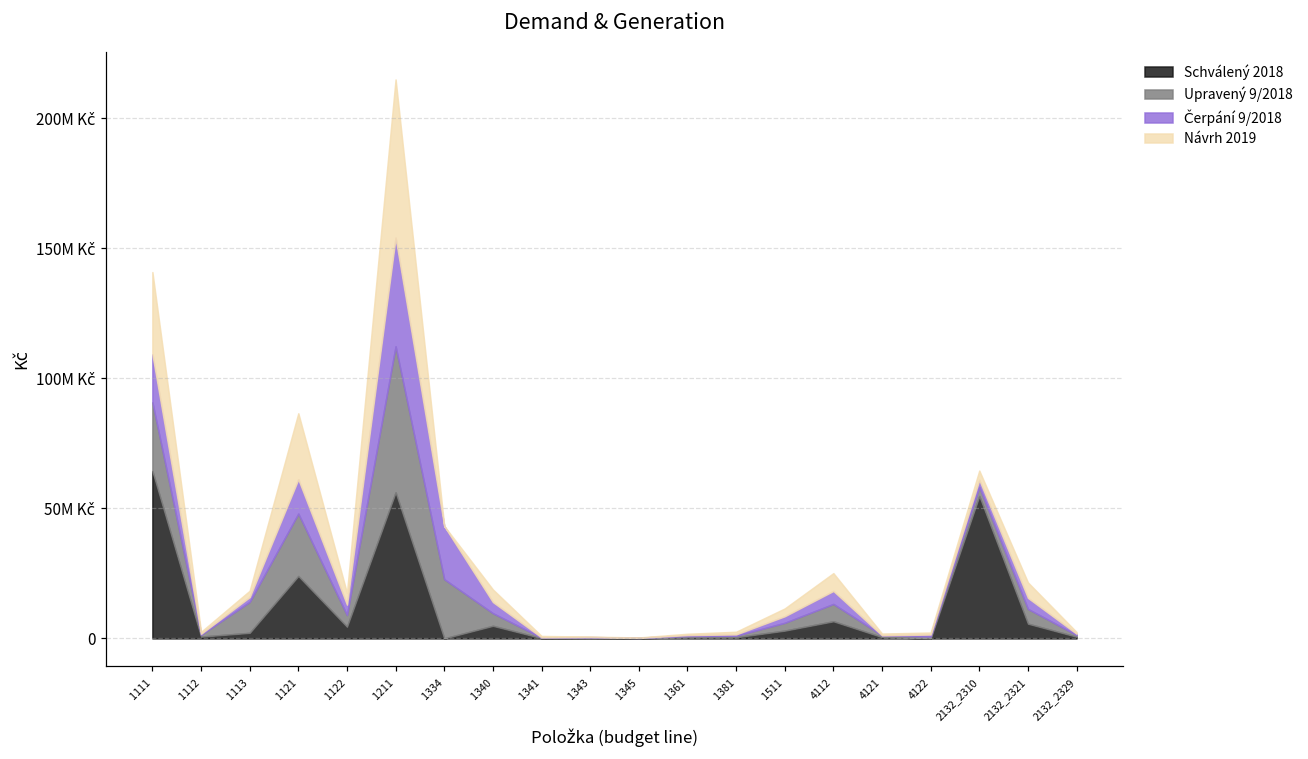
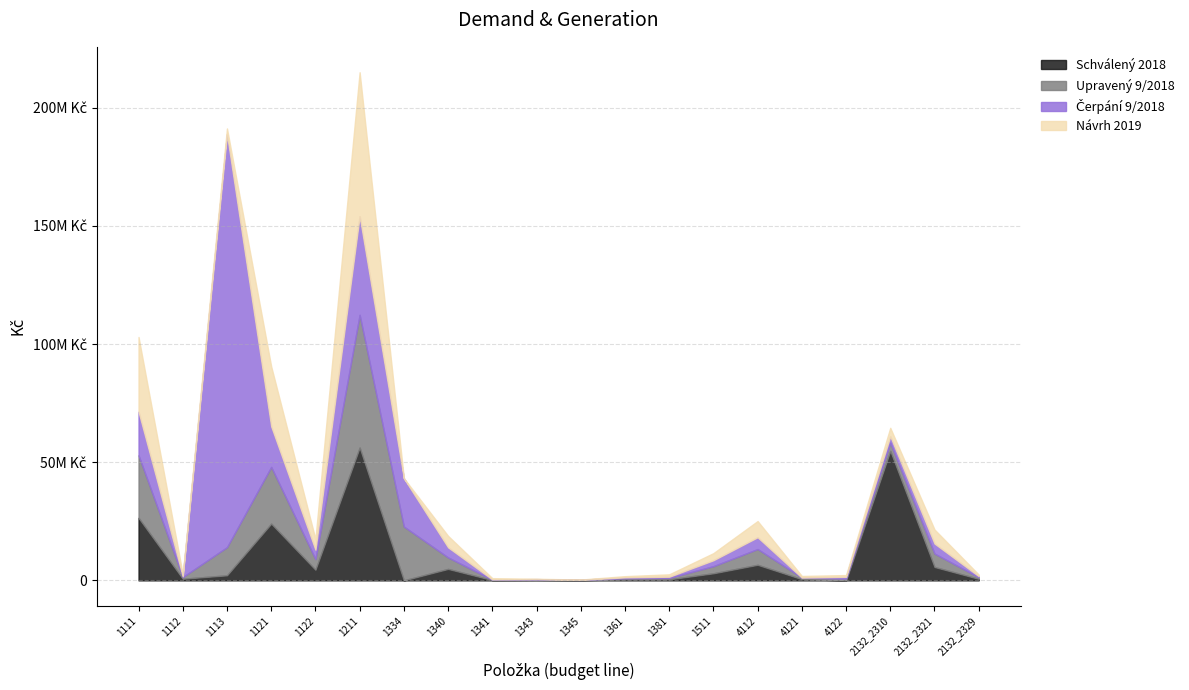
Schválený 2018, 1111: 64M Kč -> 26M Kč
Čerpání 9/2018, 1113: 2M Kč -> 175M Kč
Čerpání 9/2018, 1121: 13M Kč -> 17M Kč
